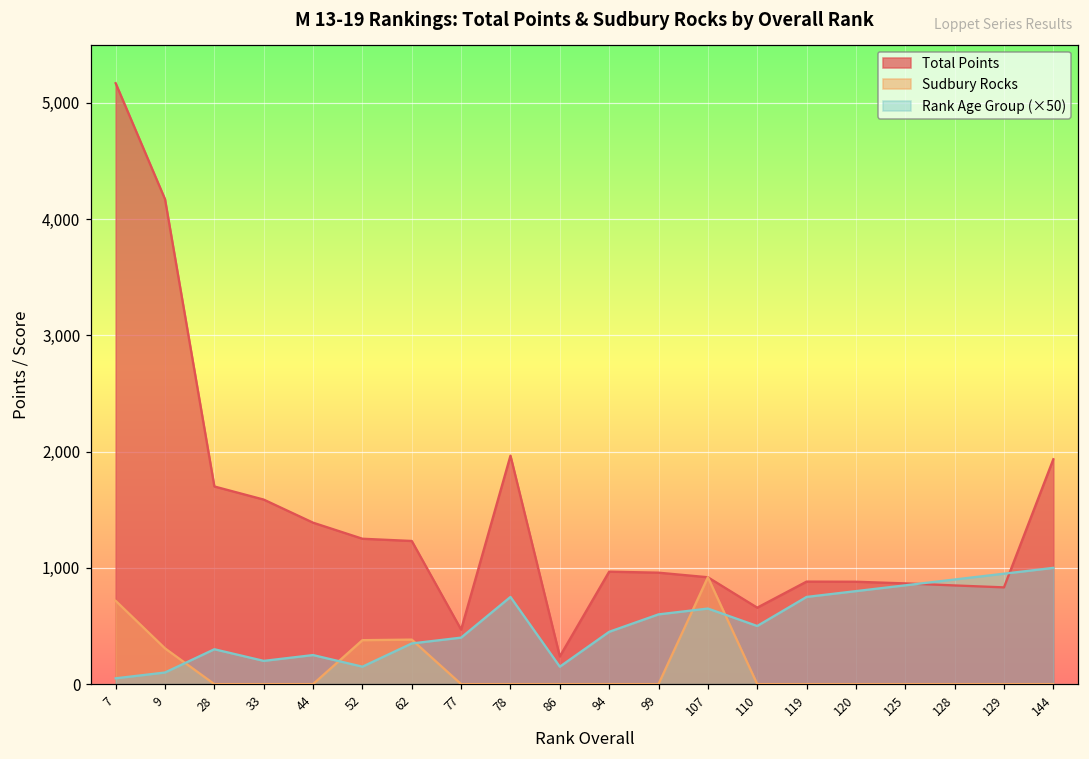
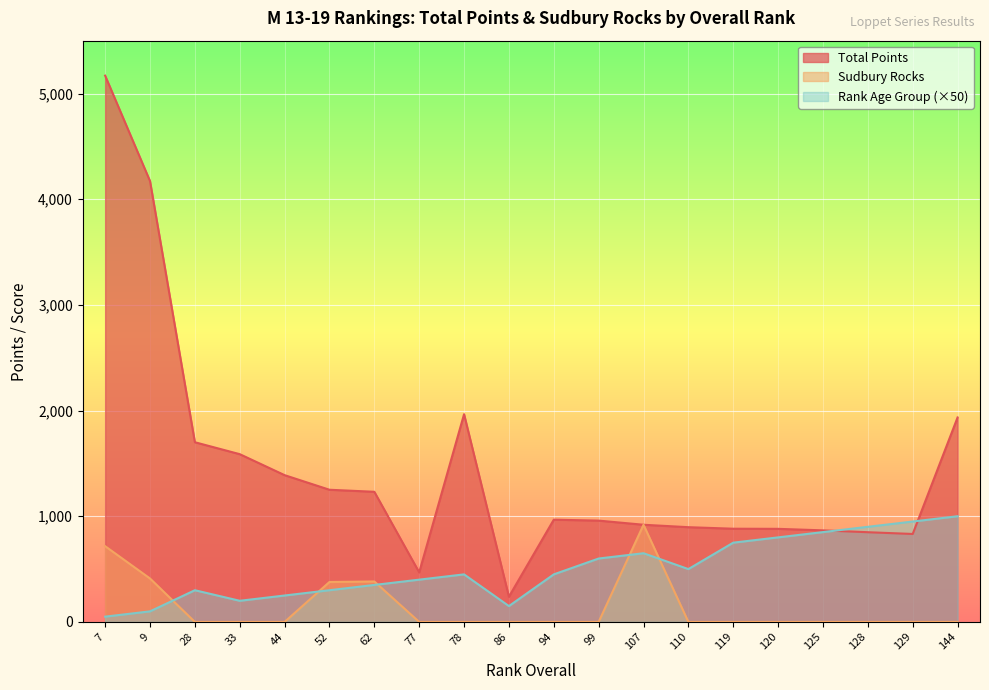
Sudbury Rocks, 9: 310 -> 410
Rank Age Group (×50), 52: 150 -> 300
Rank Age Group (×50), 78: 750 -> 450
Total Points, 110: 660 -> 900
